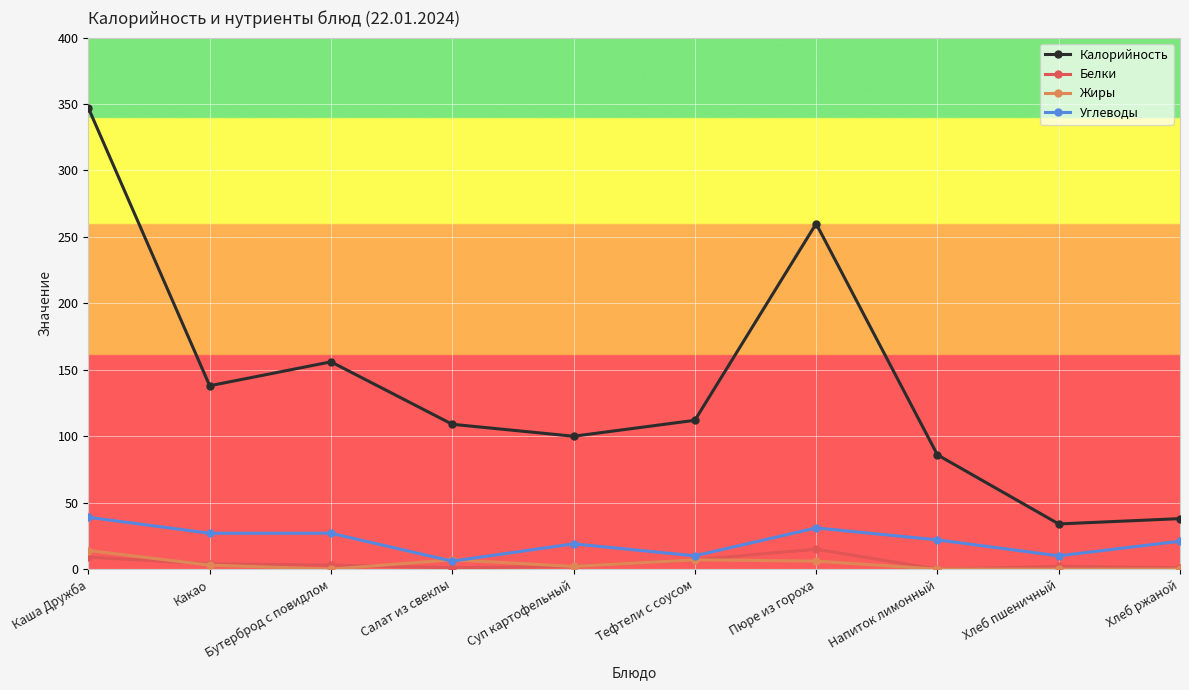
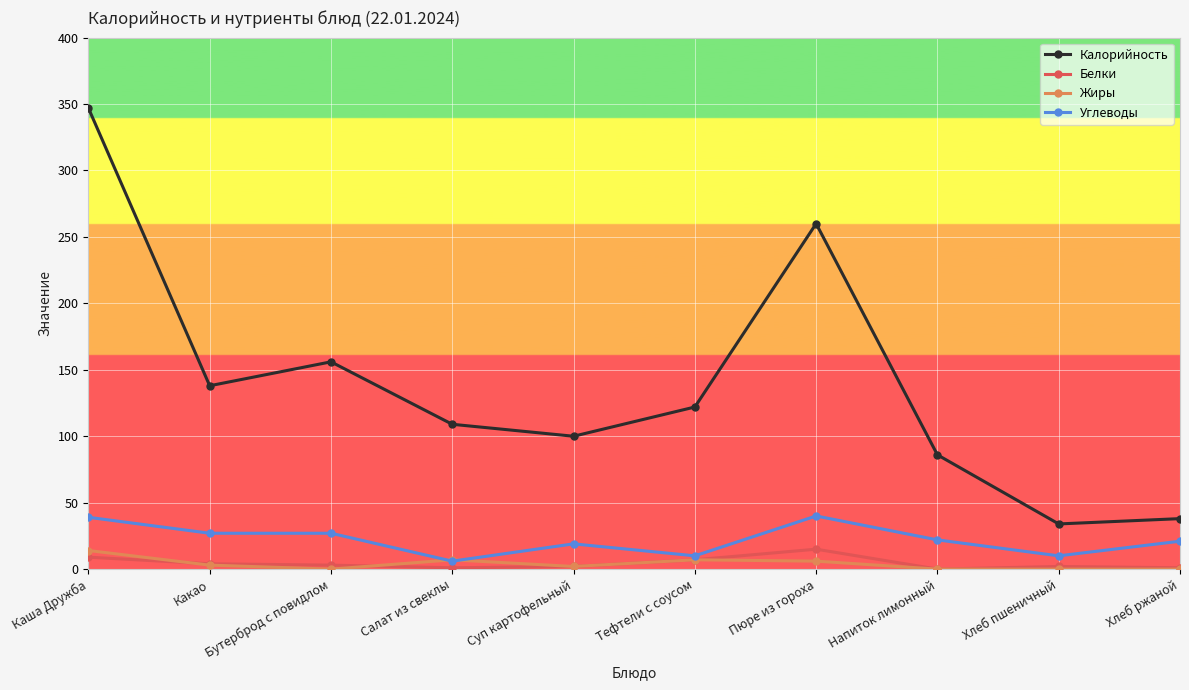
Калорийность, Тефтели с соусом: 112 -> 122
Углеводы, Пюре из гороха: 31 -> 40
